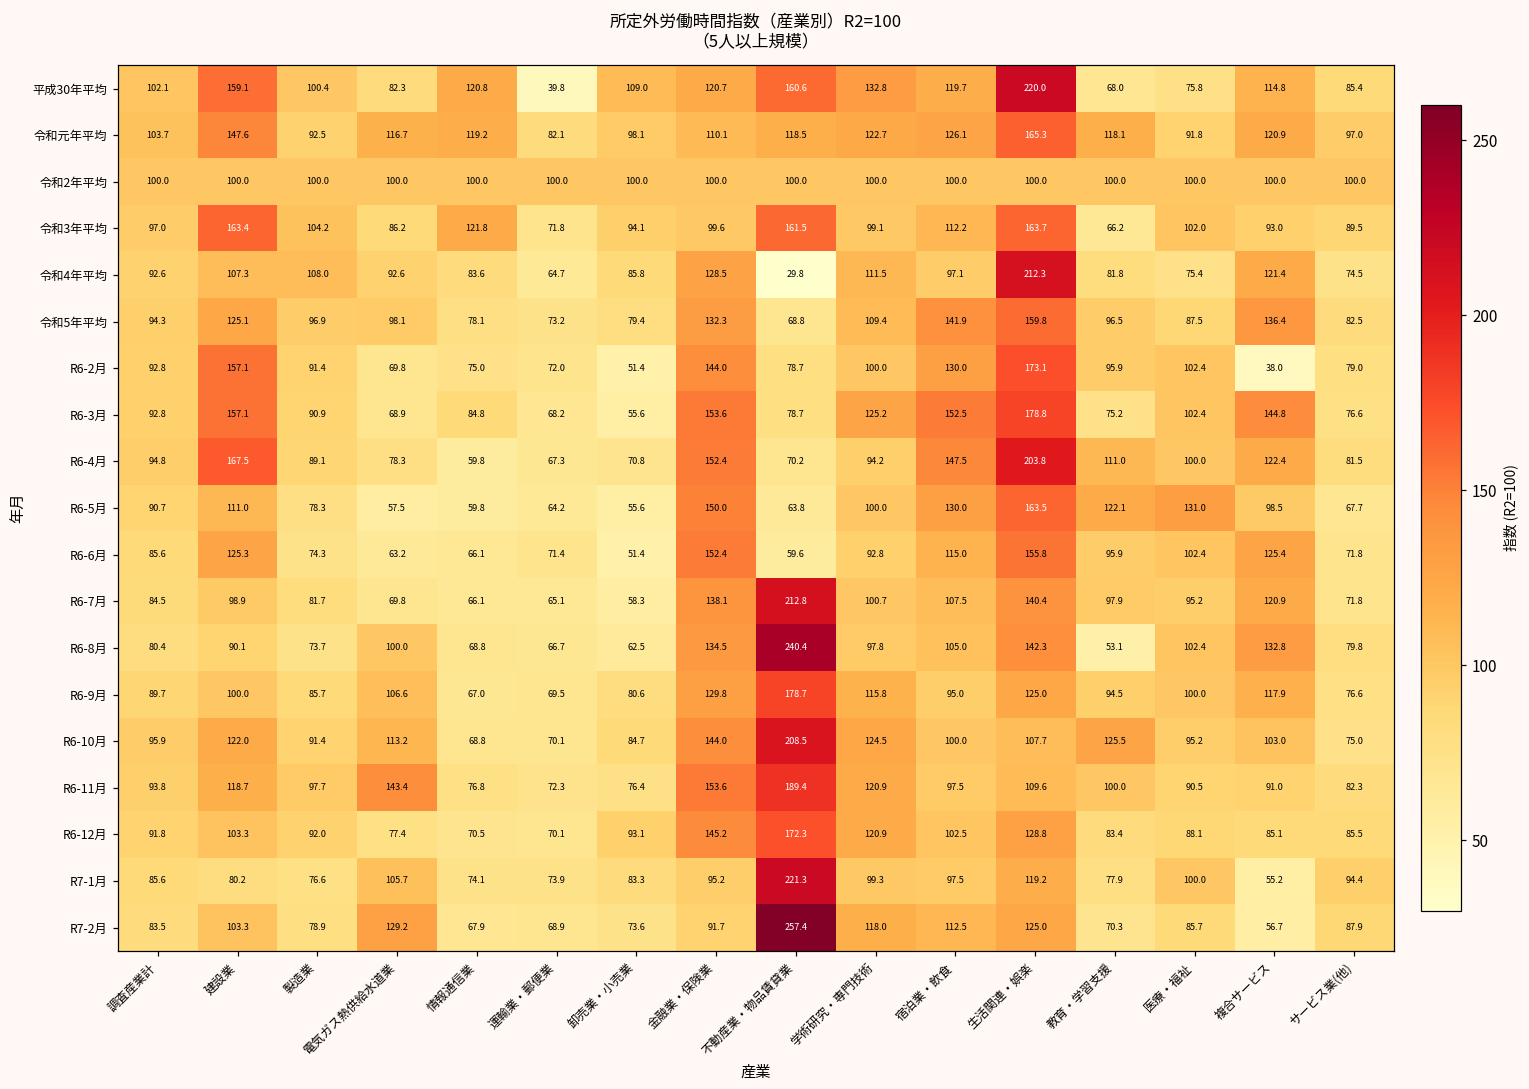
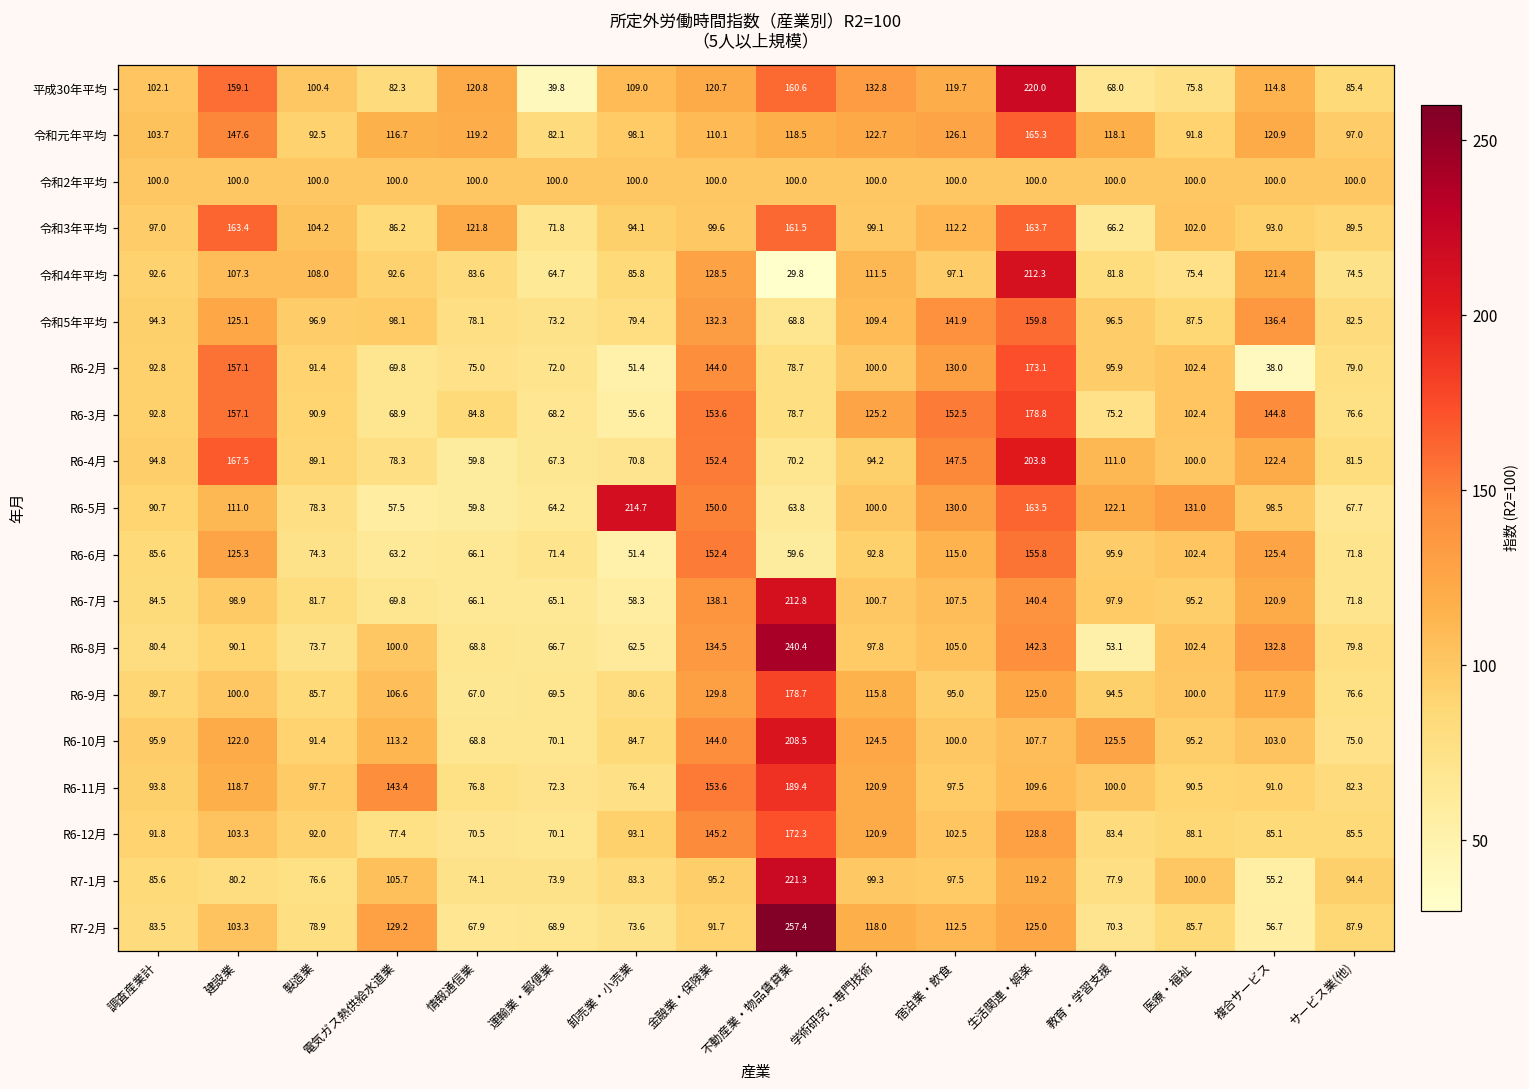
R6-5月, 卸売業・小売業: 55.6 -> 214.7
